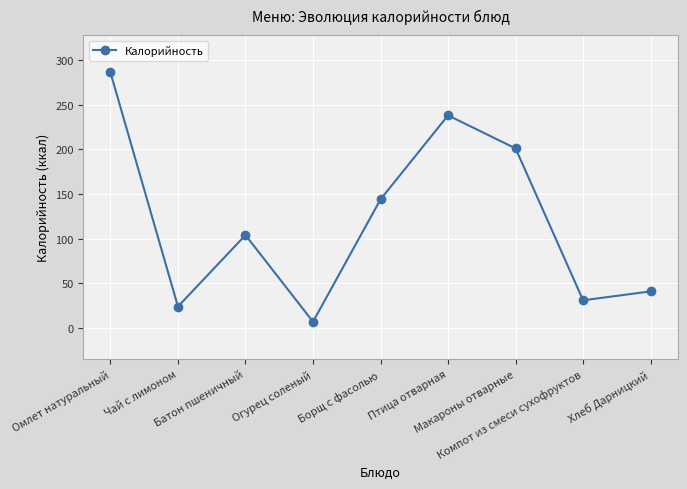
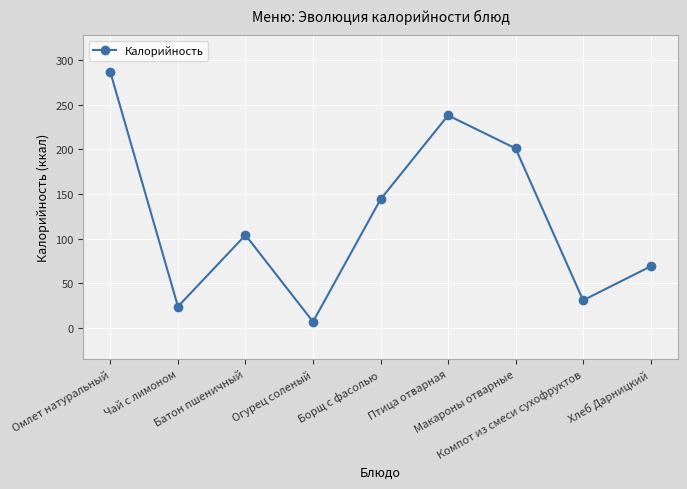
Хлеб Дарницкий: 40 -> 70
